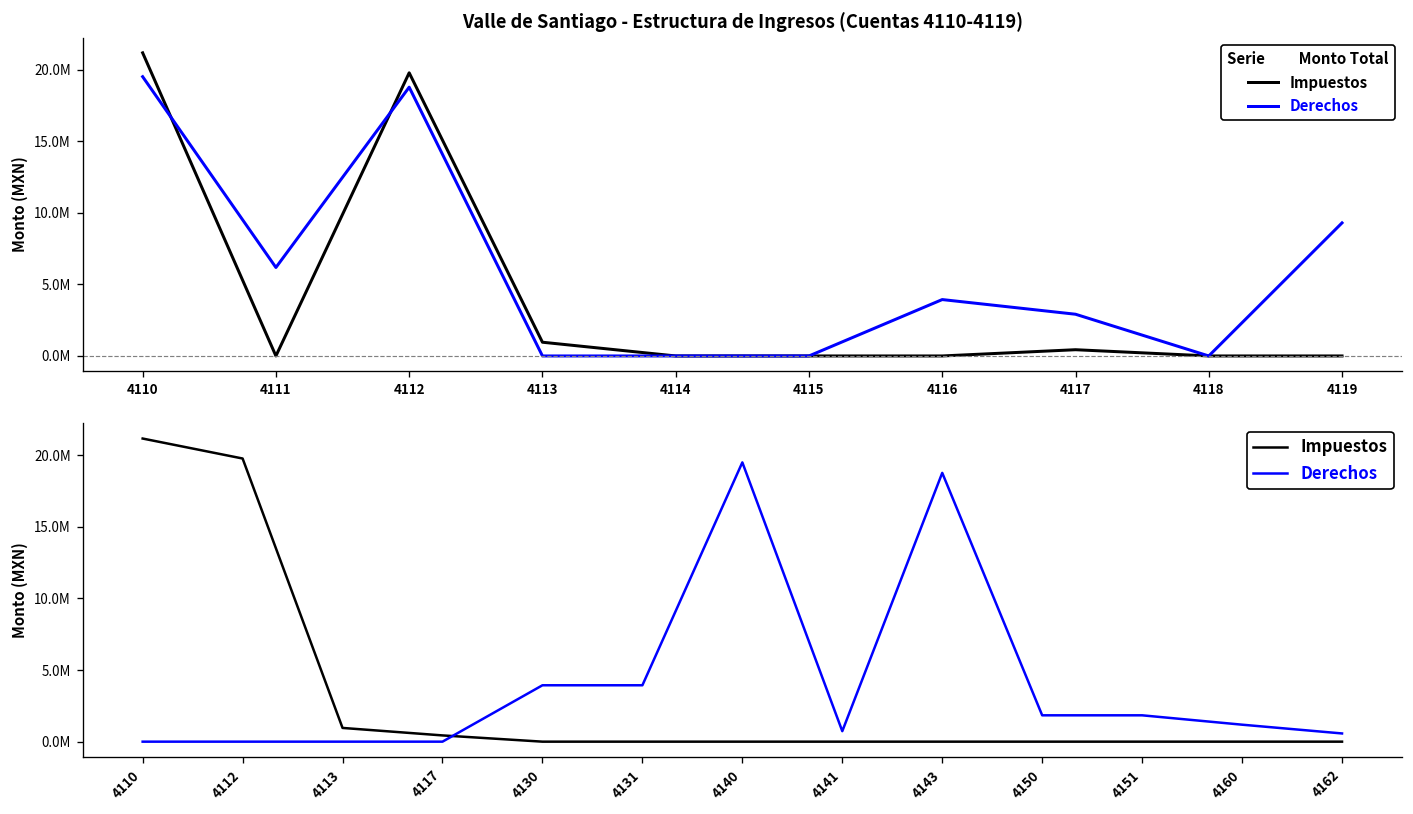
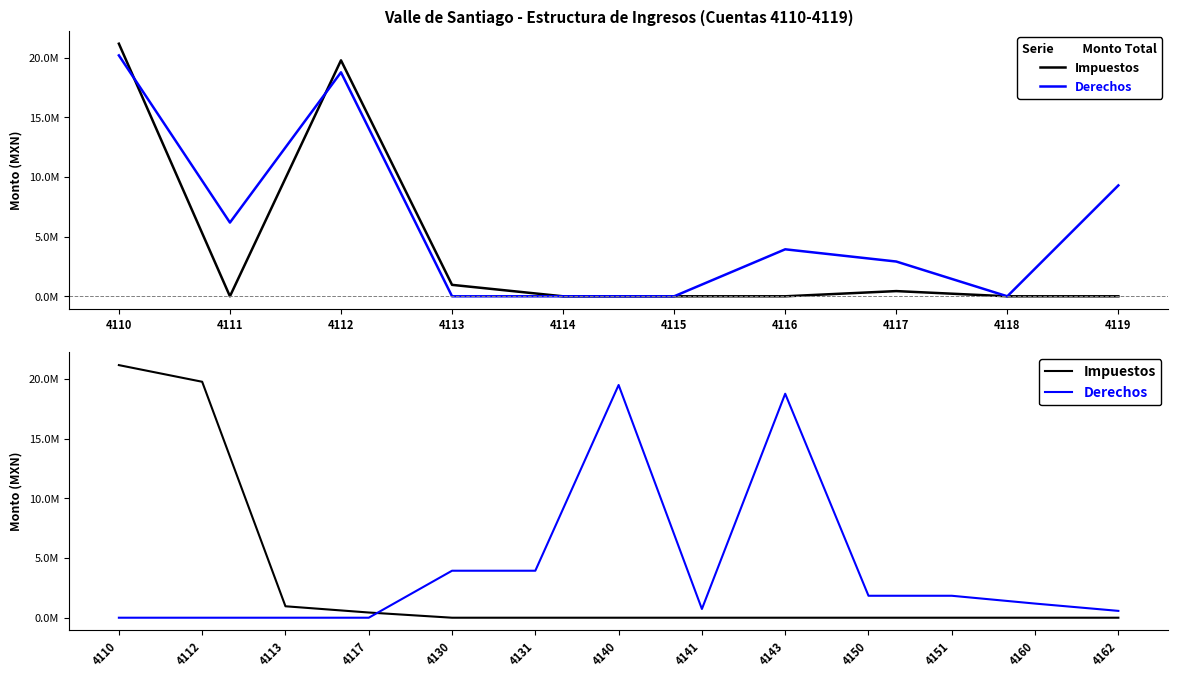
Valle de Santiago - Estructura de Ingresos (Cuentas 4110-4119), Derechos, 4110: 19500000 -> 20200000
